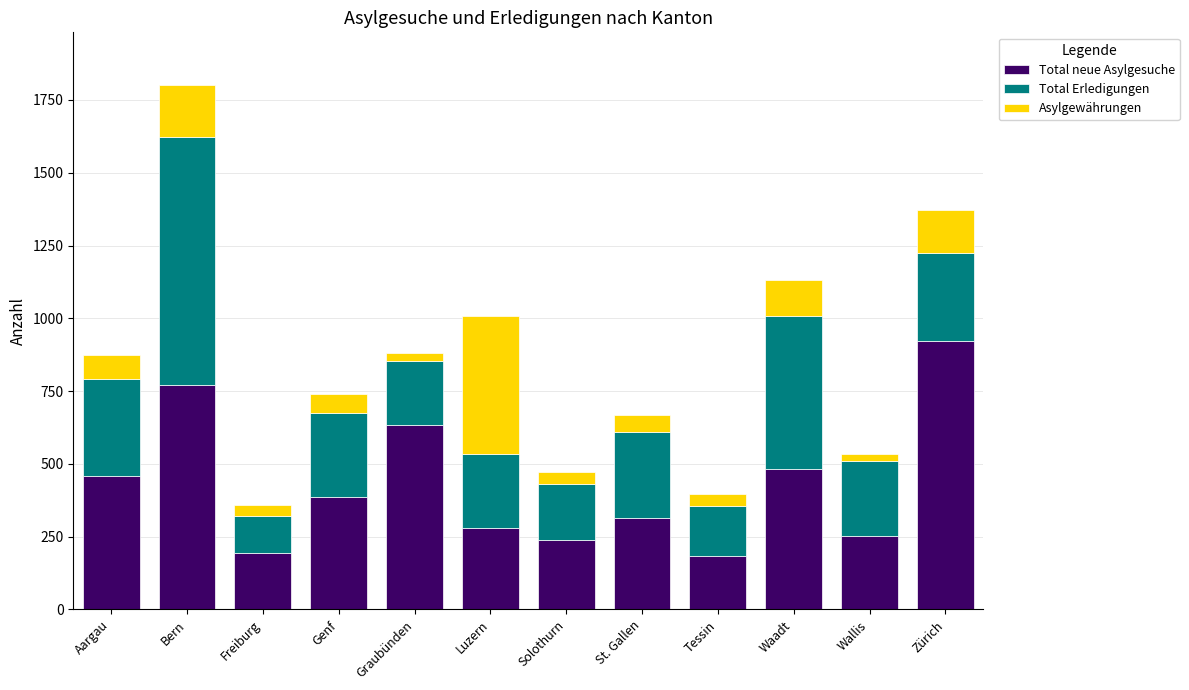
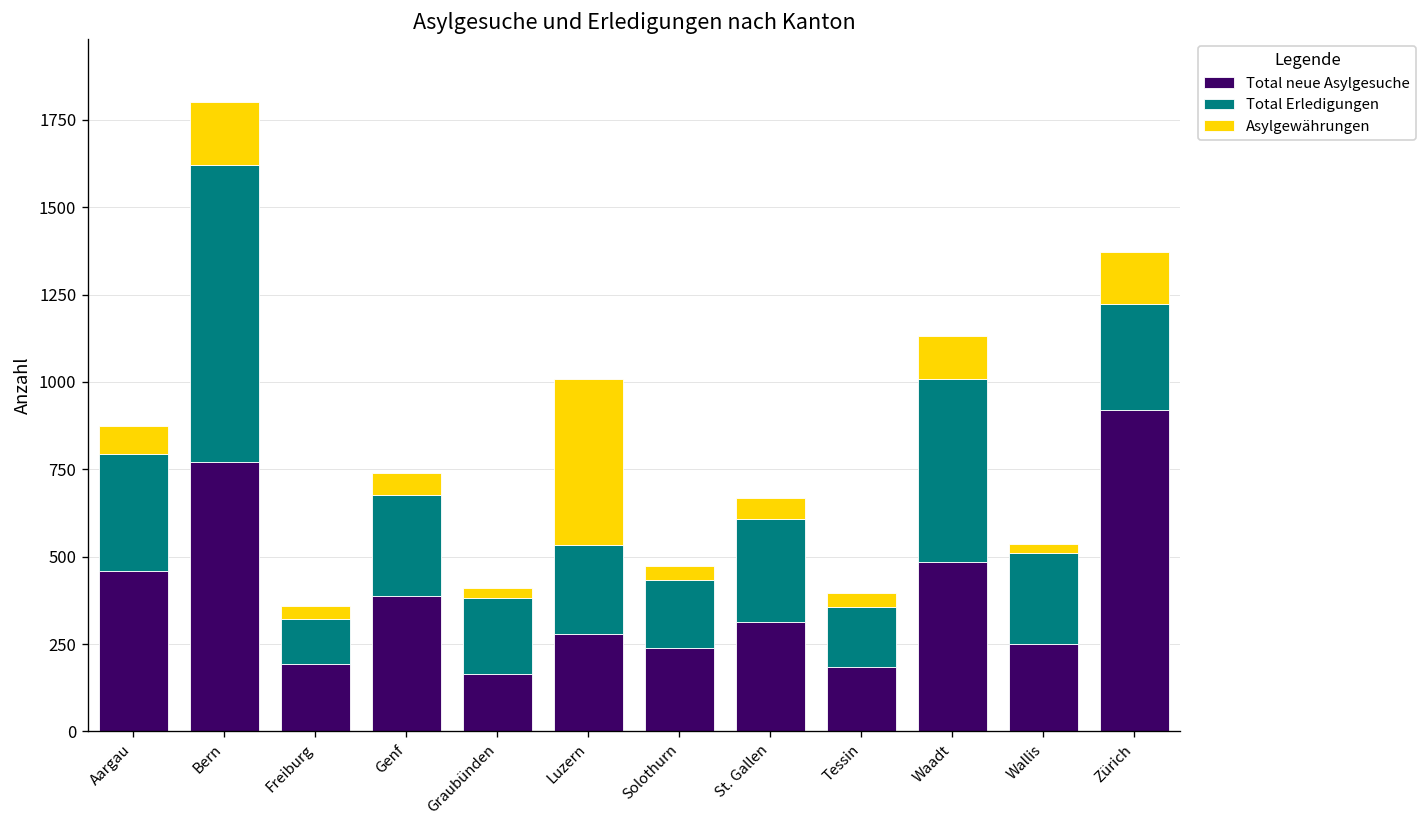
Total neue Asylgesuche, Graubünden: 640 -> 160
